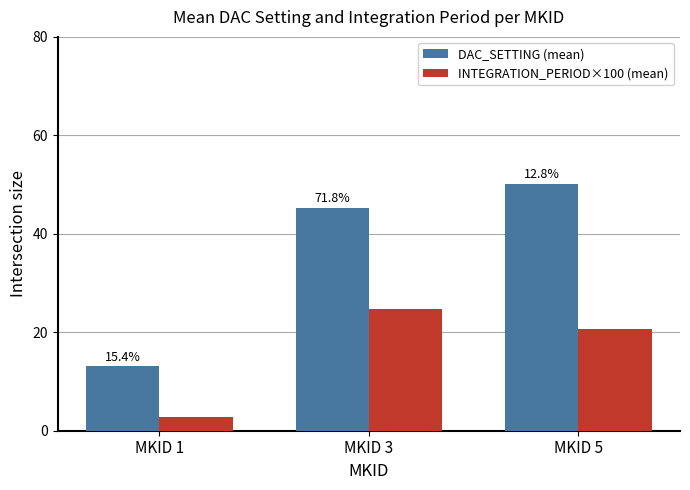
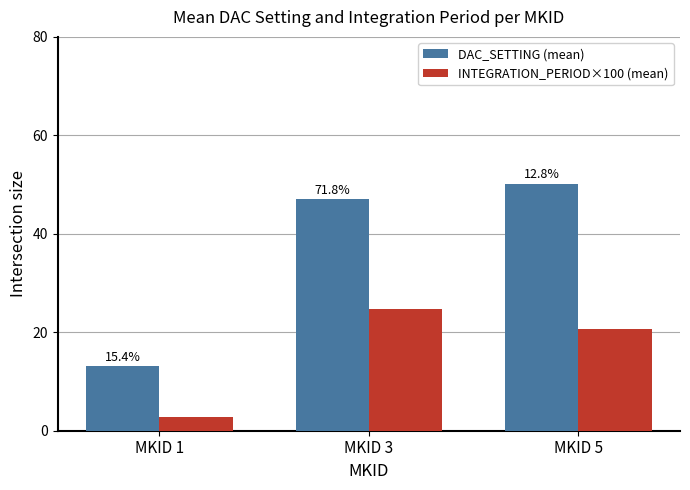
DAC_SETTING (mean), MKID 3: 45 -> 47
